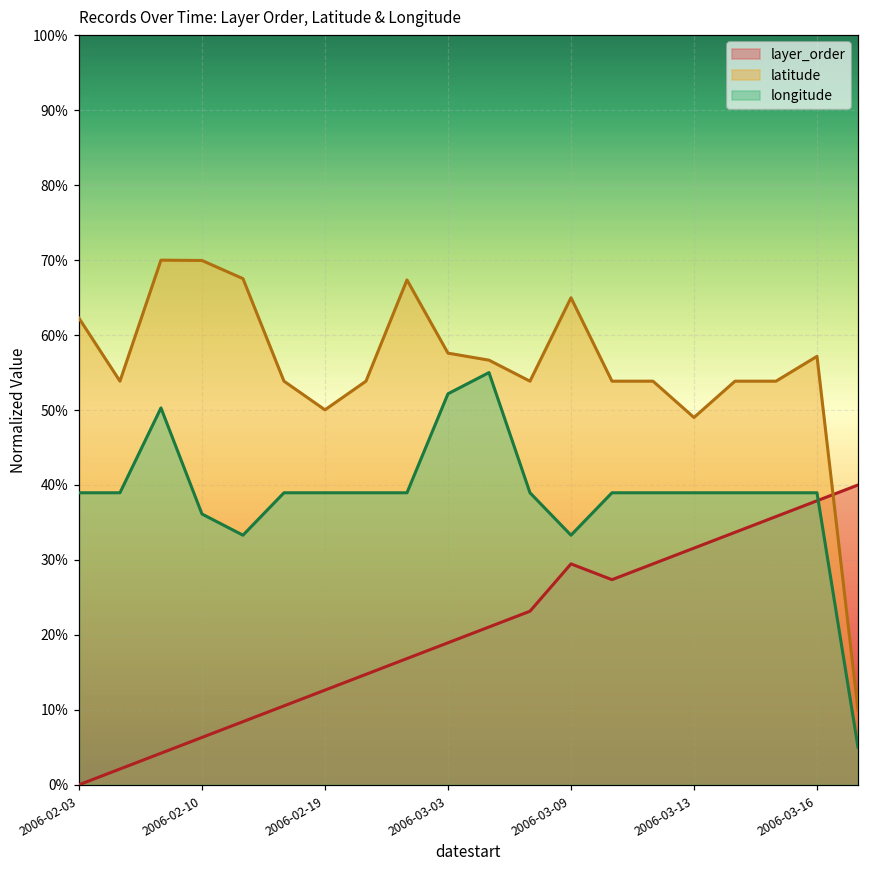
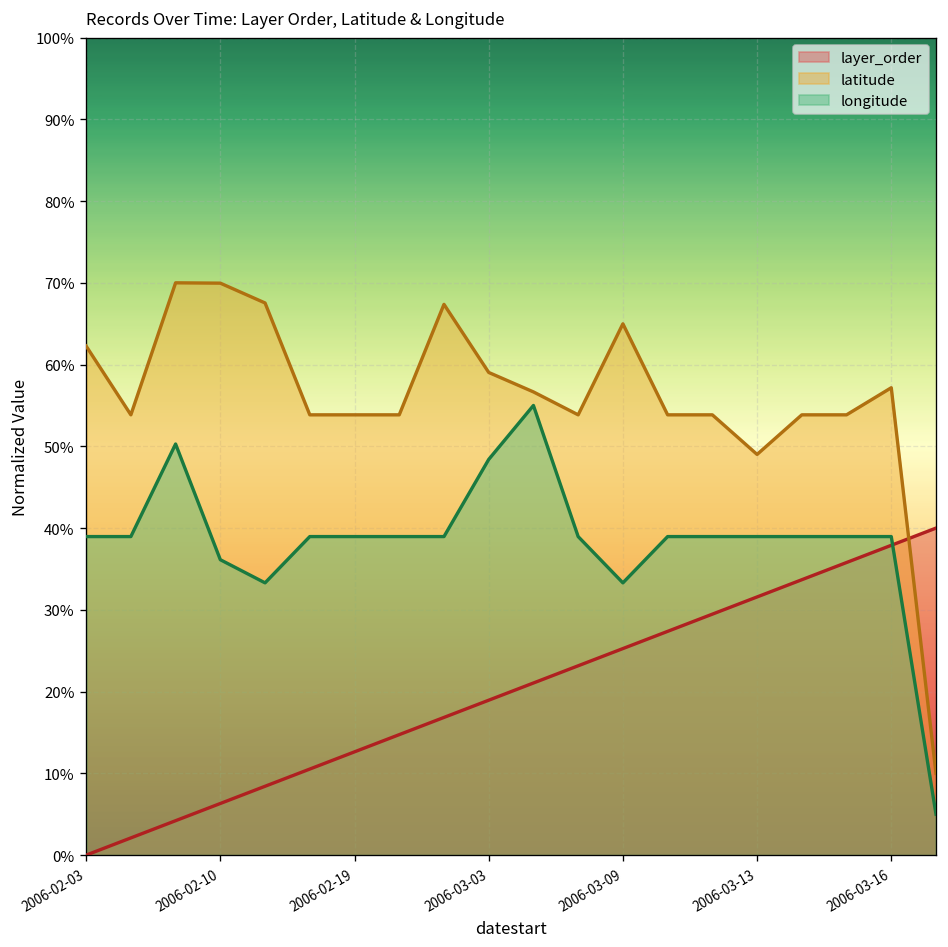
latitude, 2006-02-19: 50% -> 54%
latitude, 2006-03-03: 58% -> 59%
longitude, 2006-03-03: 52% -> 48%
layer_order, 2006-03-09: 29% -> 25%
